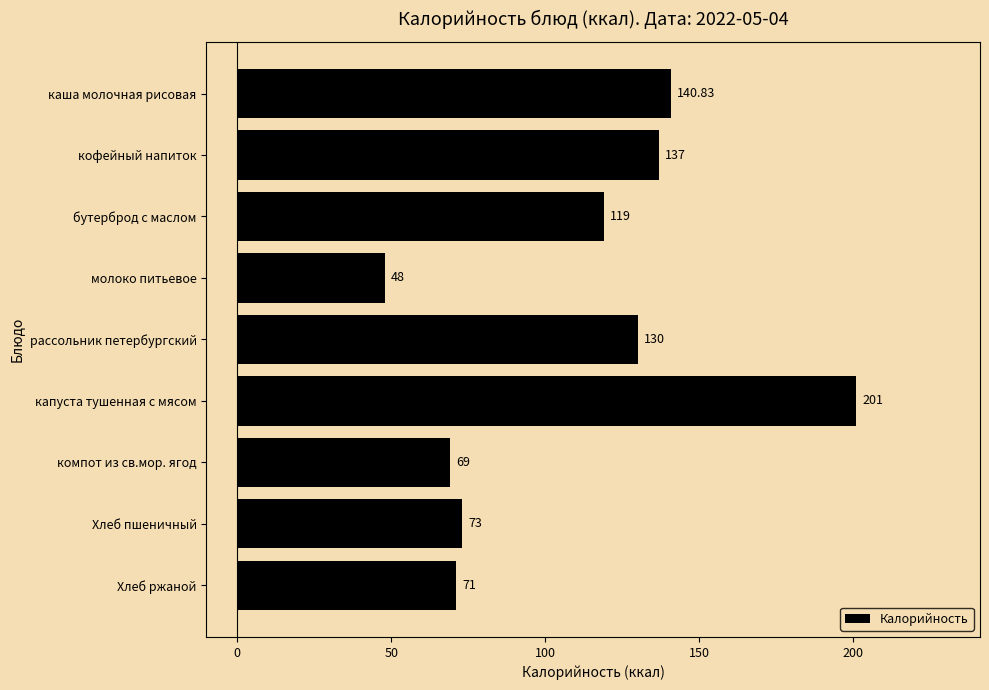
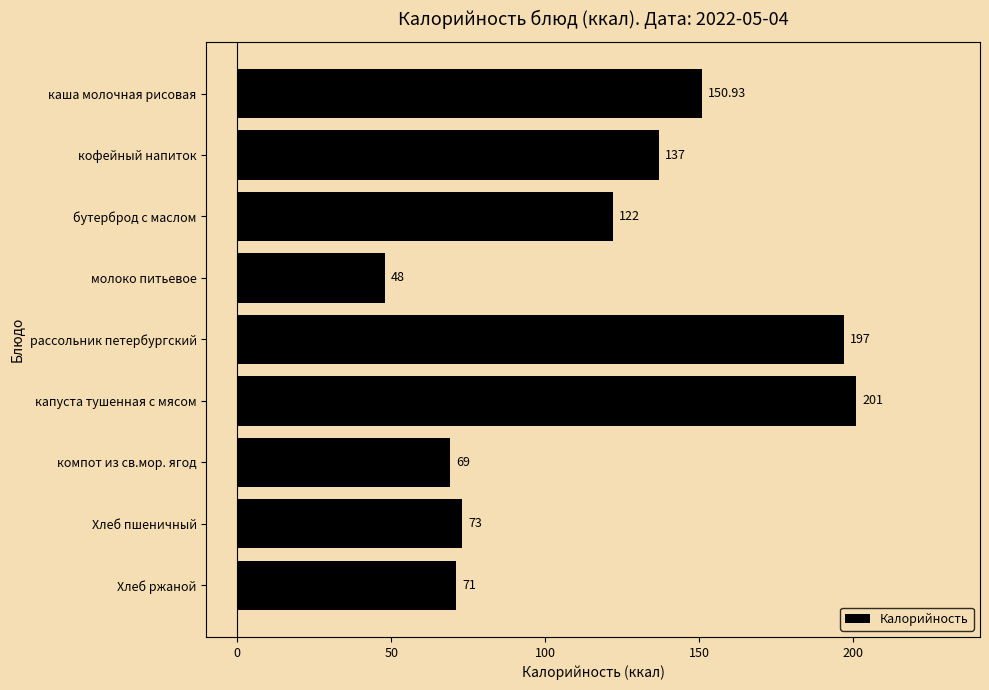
каша молочная рисовая: 140.83 -> 150.93
бутерброд с маслом: 119 -> 122
рассольник петербургский: 130 -> 197
